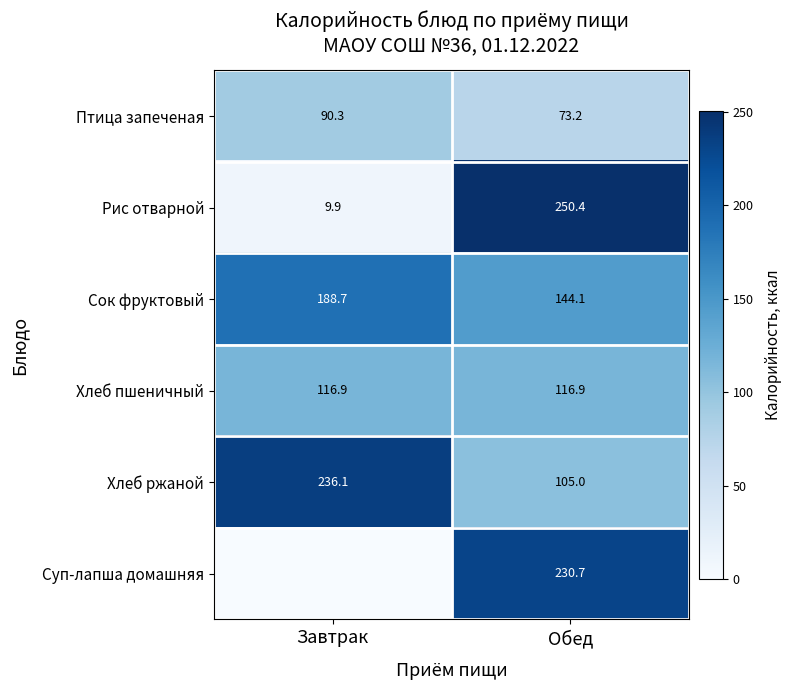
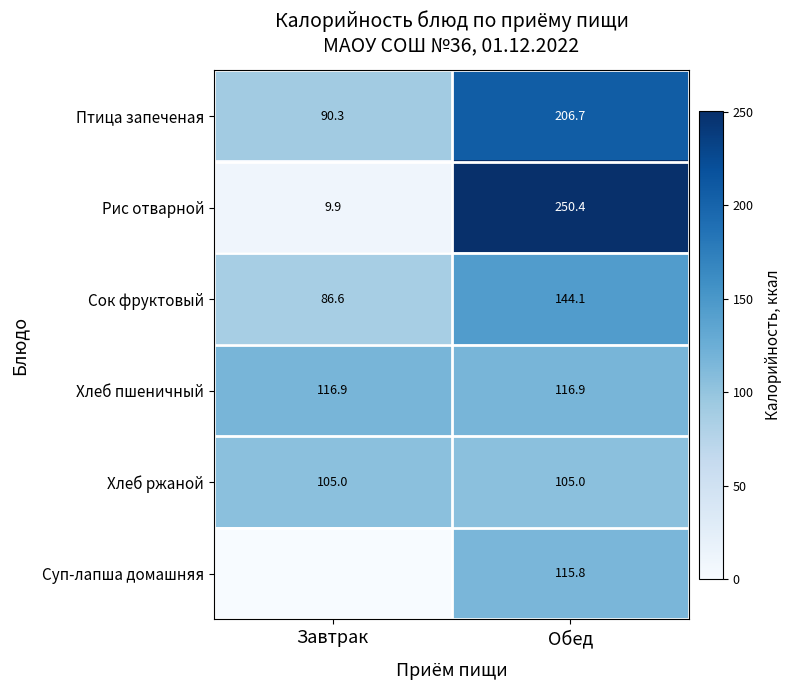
Птица запеченая, Обед: 73.2 -> 206.7
Сок фруктовый, Завтрак: 188.7 -> 86.6
Хлеб ржаной, Завтрак: 236.1 -> 105.0
Суп-лапша домашняя, Обед: 230.7 -> 115.8
